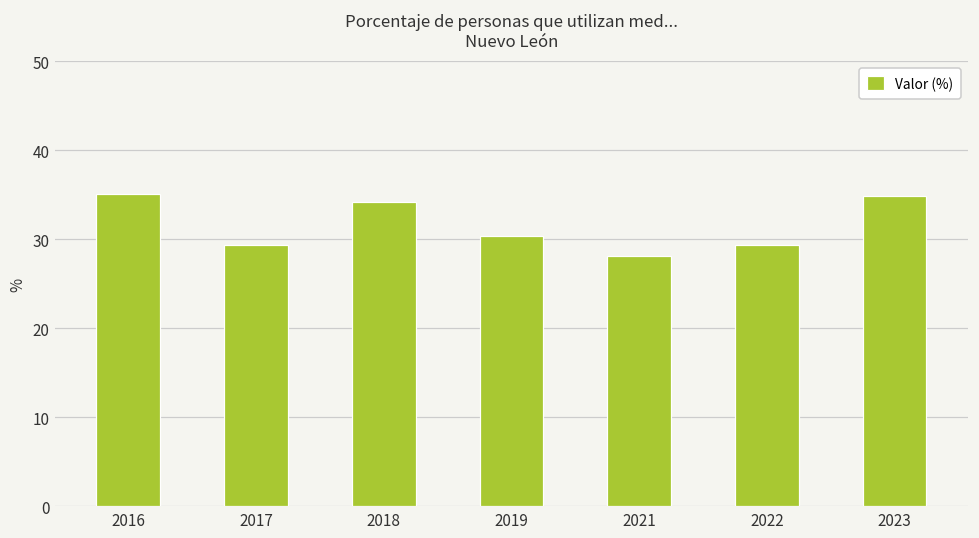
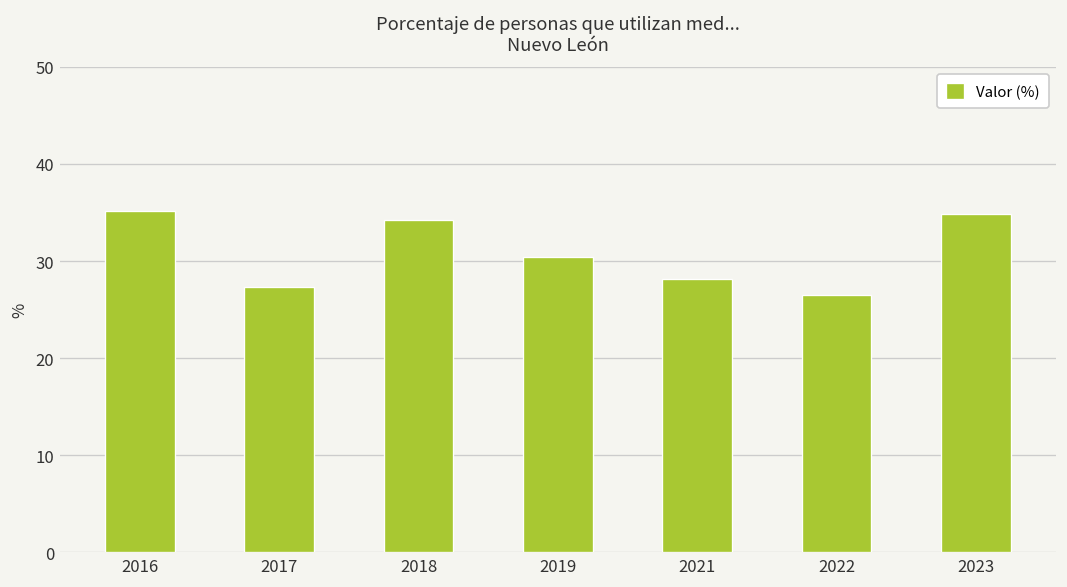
2017: 29 -> 27
2022: 29 -> 27
